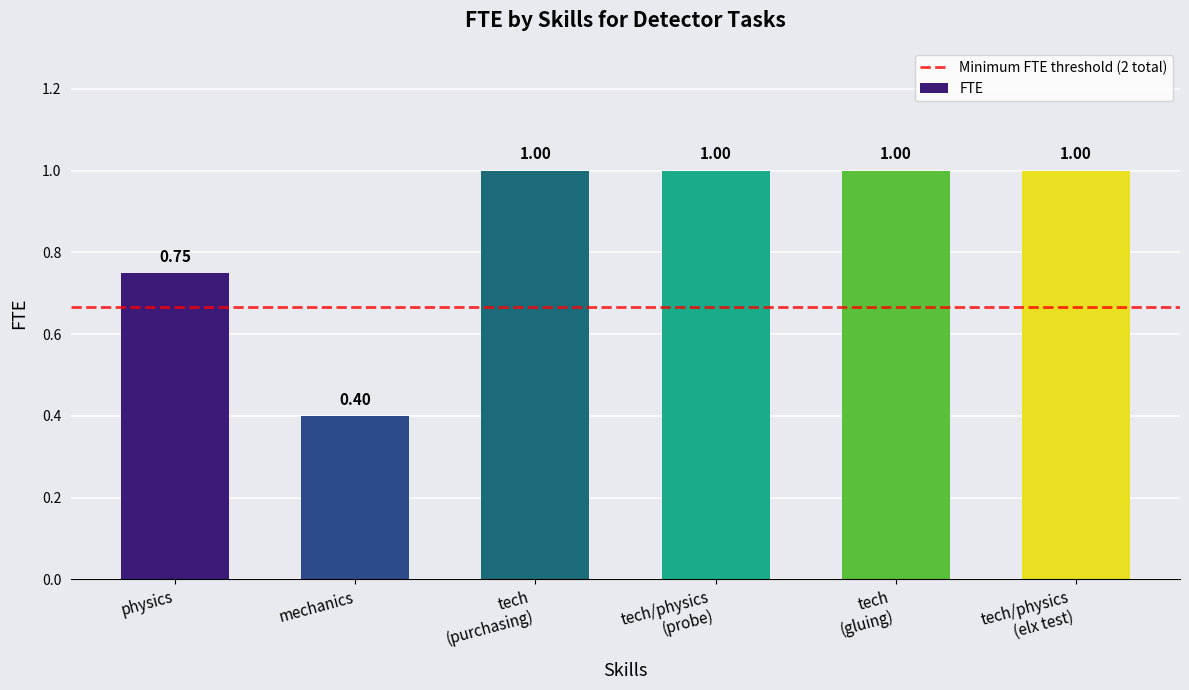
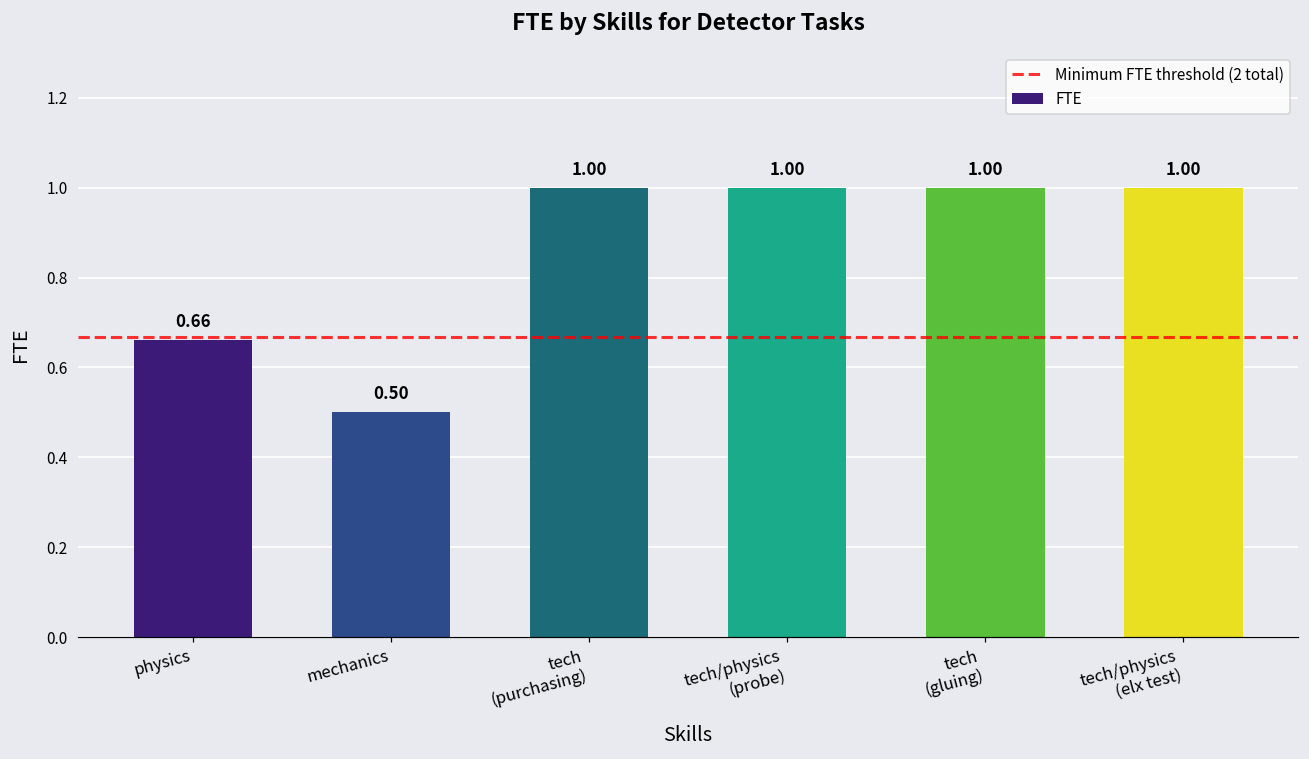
physics: 0.75 -> 0.66
mechanics: 0.40 -> 0.50
